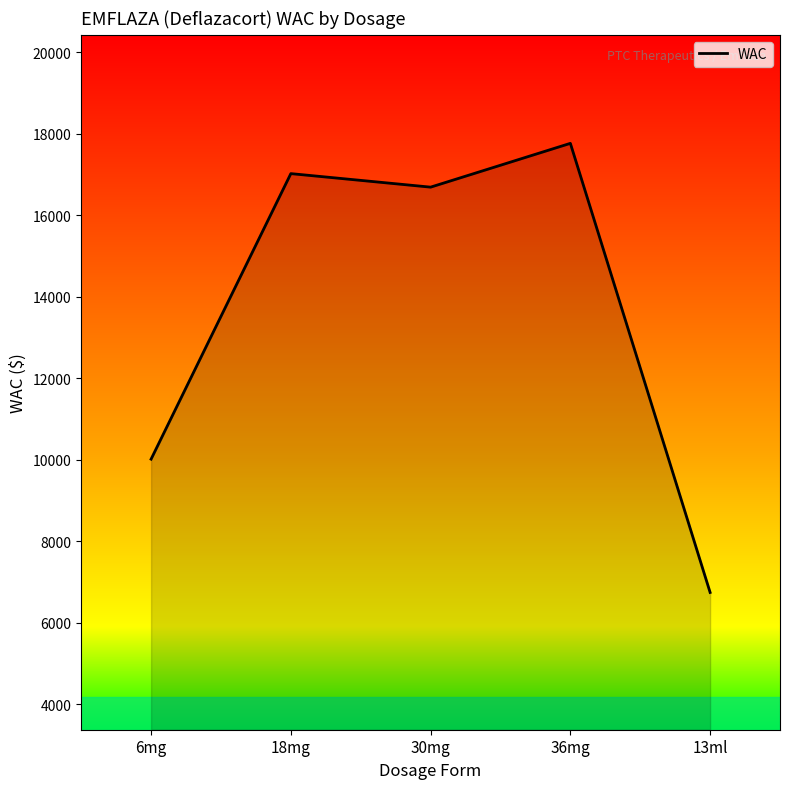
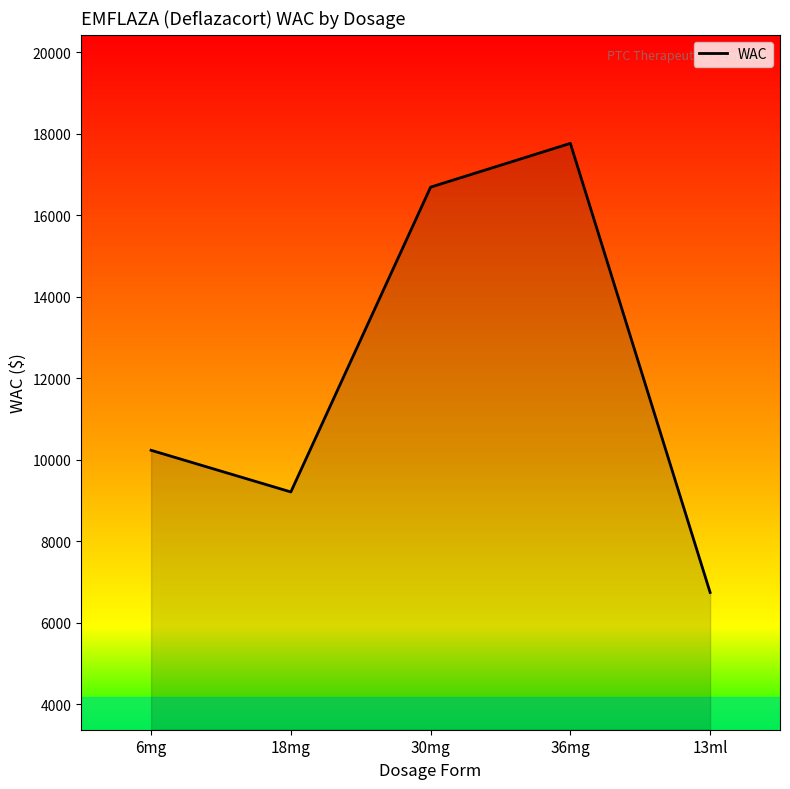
6mg: 10000 -> 10200
18mg: 17000 -> 9200
